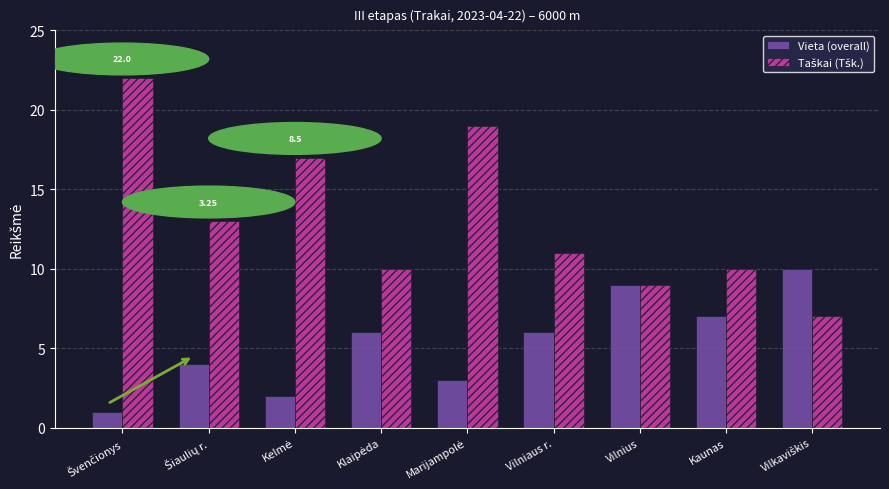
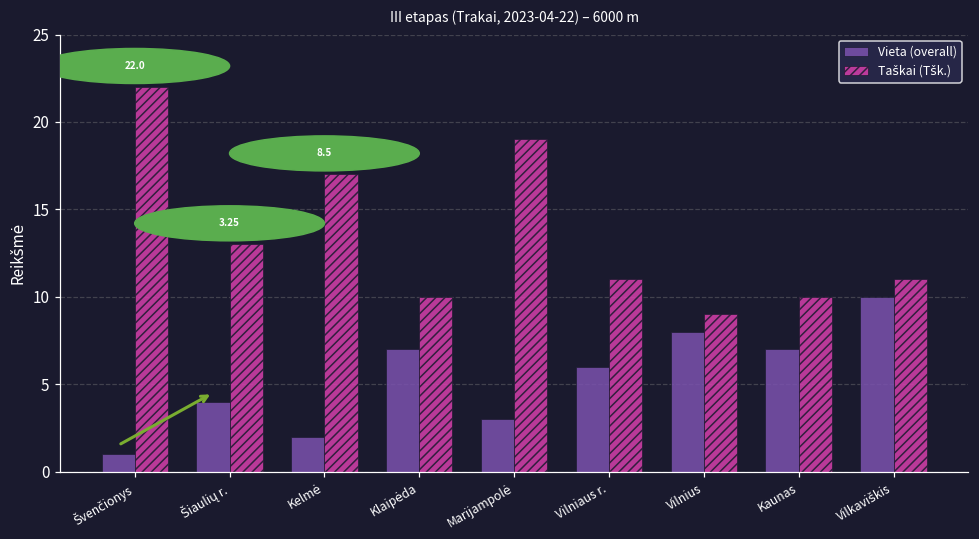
Vieta (overall), Klaipėda: 6 -> 7
Vieta (overall), Vilnius: 9 -> 8
Taškai (Tšk.), Vilkaviškis: 7 -> 11
